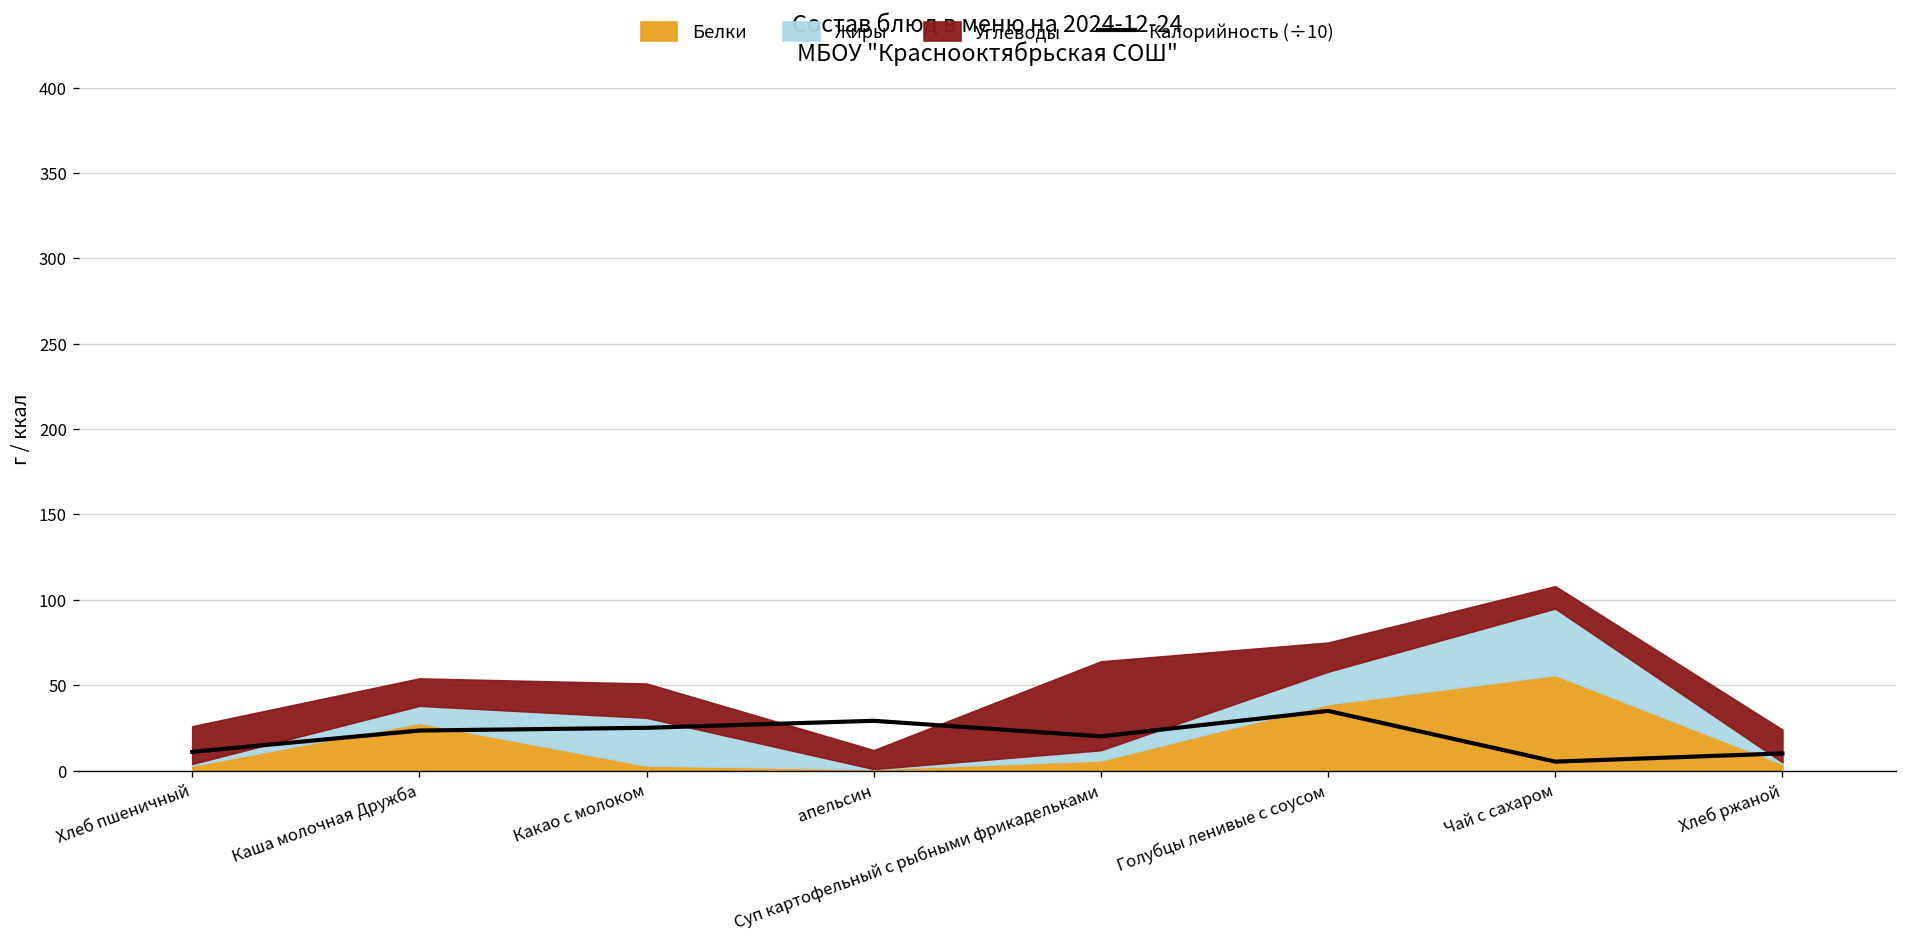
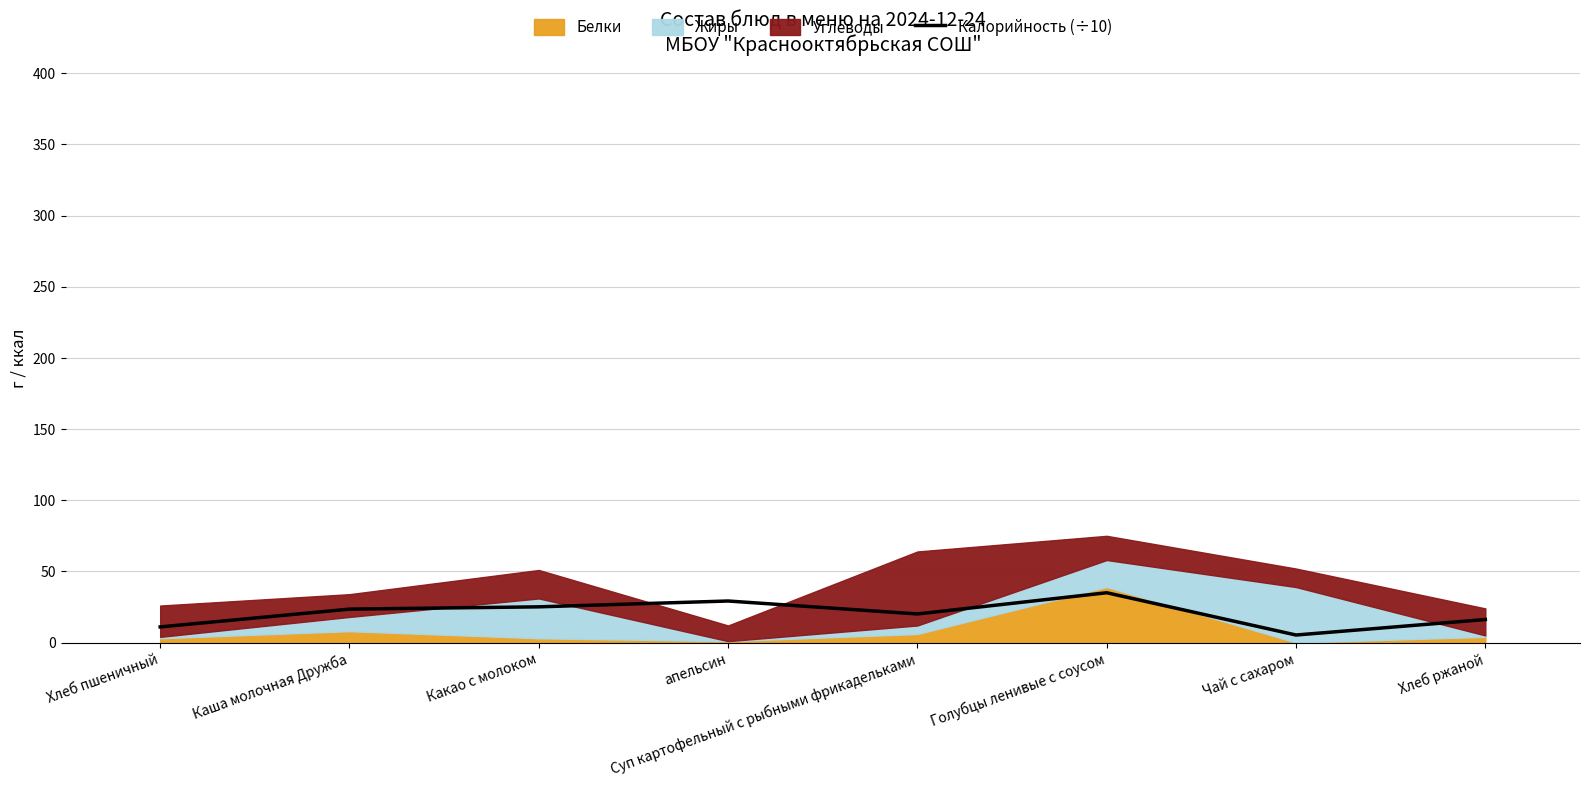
Белки, Каша молочная Дружба: 28 -> 8
Белки, Чай с сахаром: 56 -> 0
Калорийность (÷10), Хлеб ржаной: 10 -> 16
